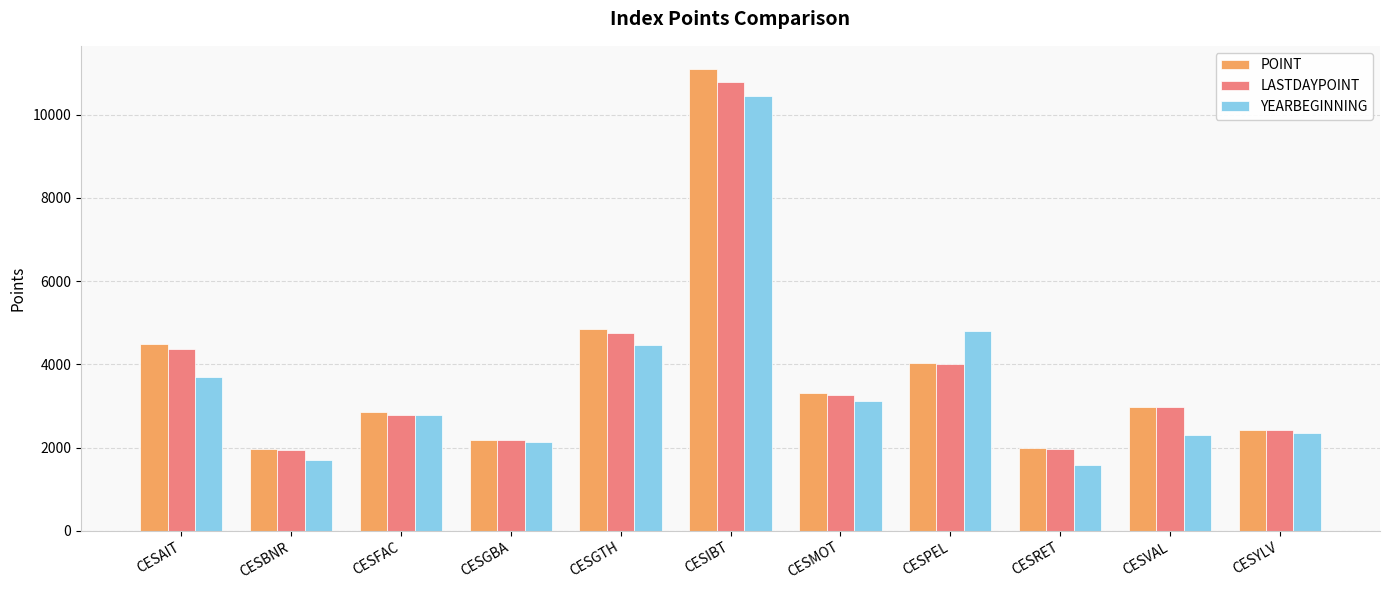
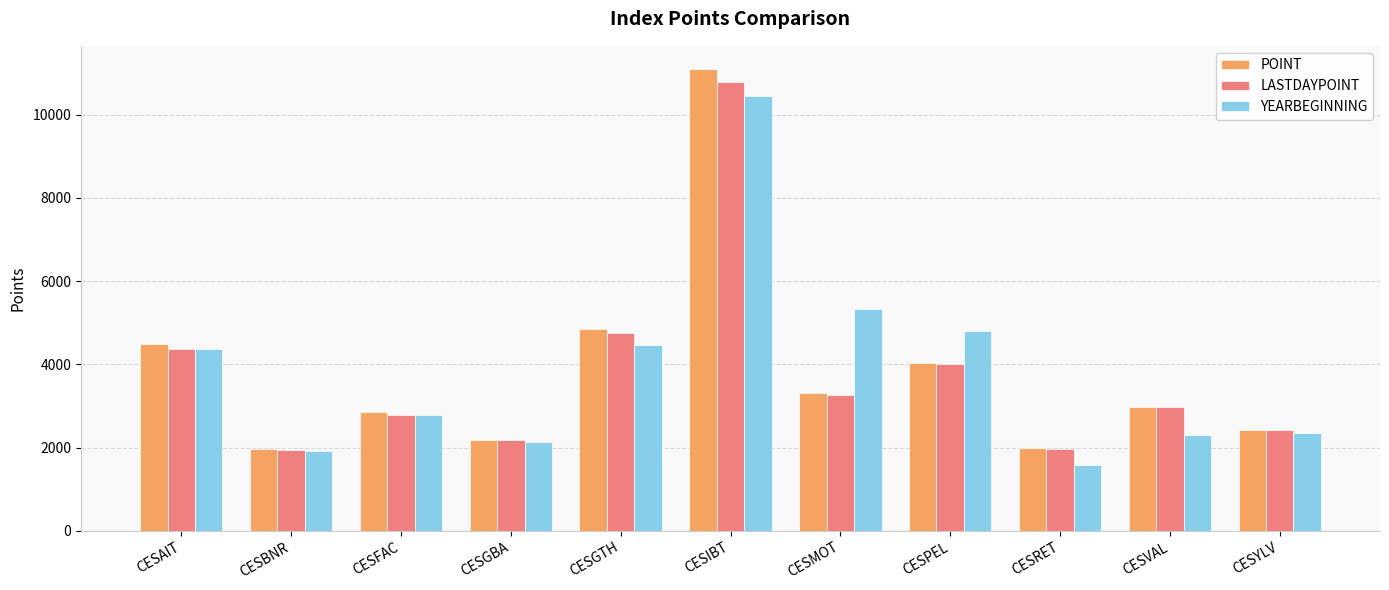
YEARBEGINNING, CESAIT: 3700 -> 4400
YEARBEGINNING, CESBNR: 1700 -> 1900
YEARBEGINNING, CESMOT: 3100 -> 5300
